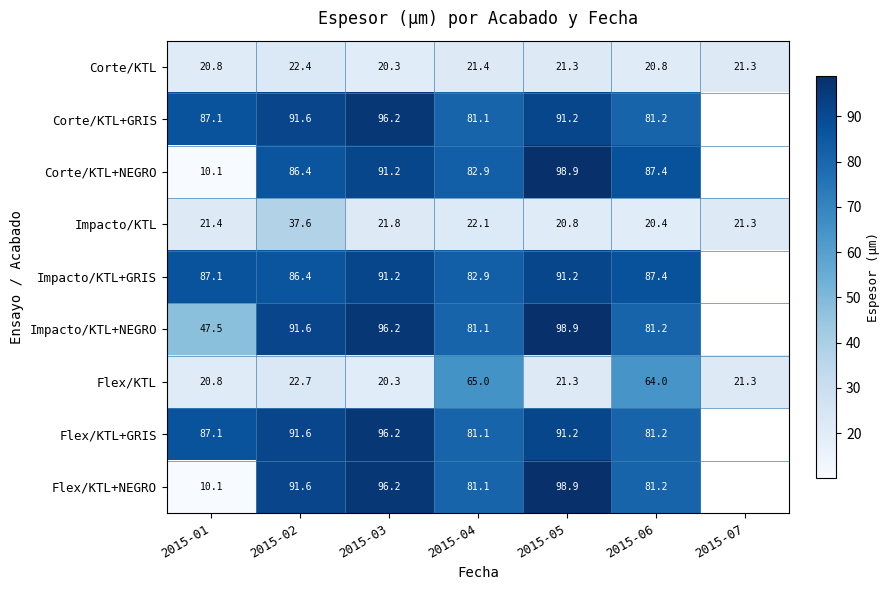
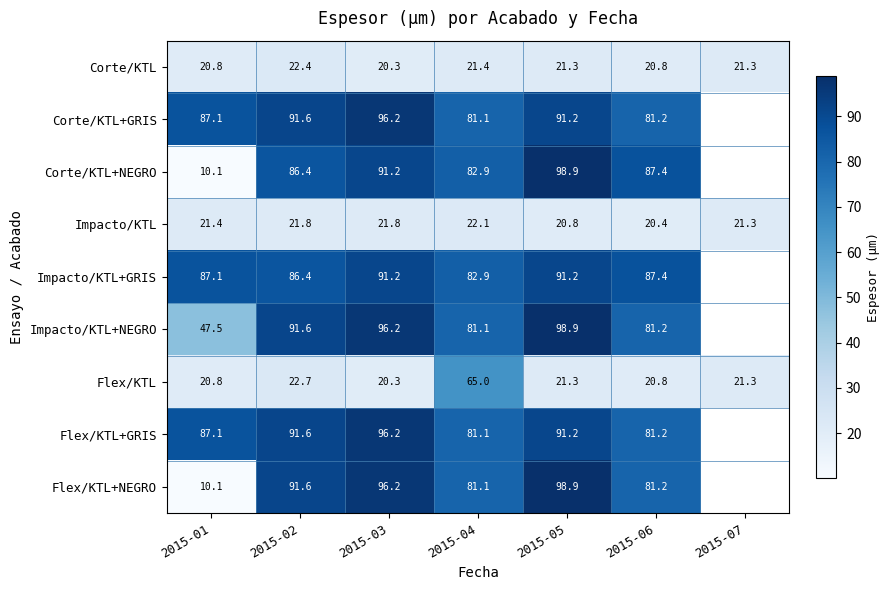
Impacto/KTL, 2015-02: 37.6 -> 21.8
Flex/KTL, 2015-06: 64.0 -> 20.8
